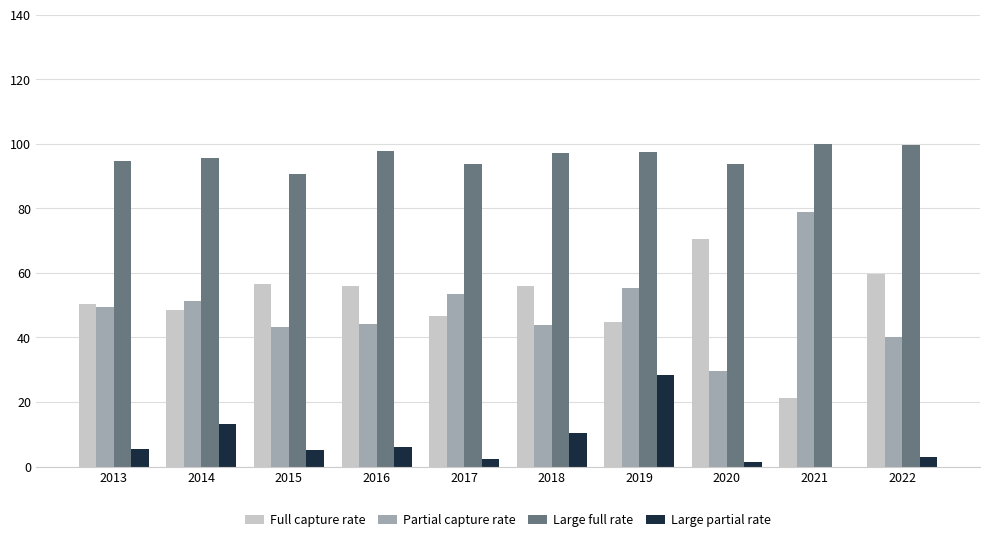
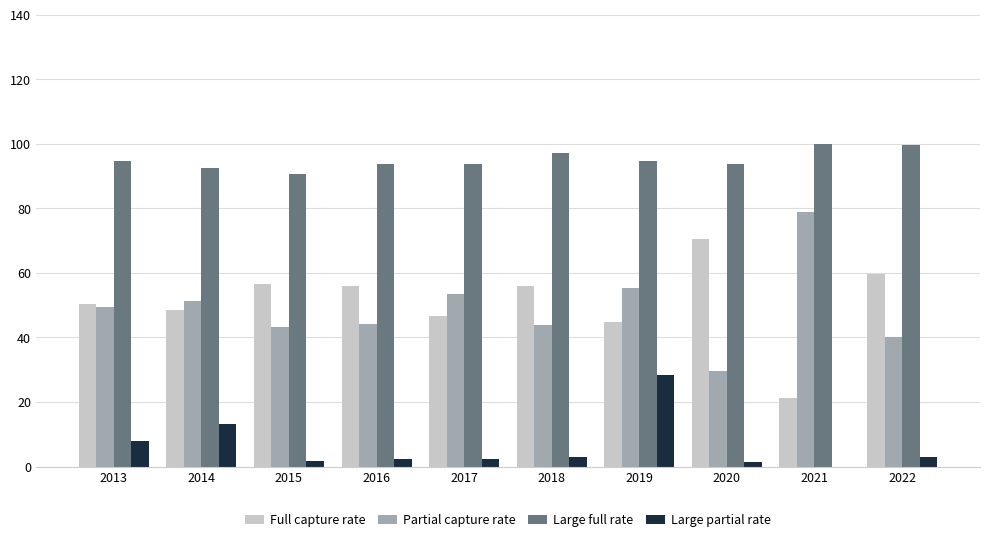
Large partial rate, 2013: 5 -> 8
Large full rate, 2014: 96 -> 92
Large partial rate, 2015: 5 -> 2
Large full rate, 2016: 98 -> 94
Large partial rate, 2016: 6 -> 2
Large partial rate, 2018: 10 -> 3
Large full rate, 2019: 97 -> 95
